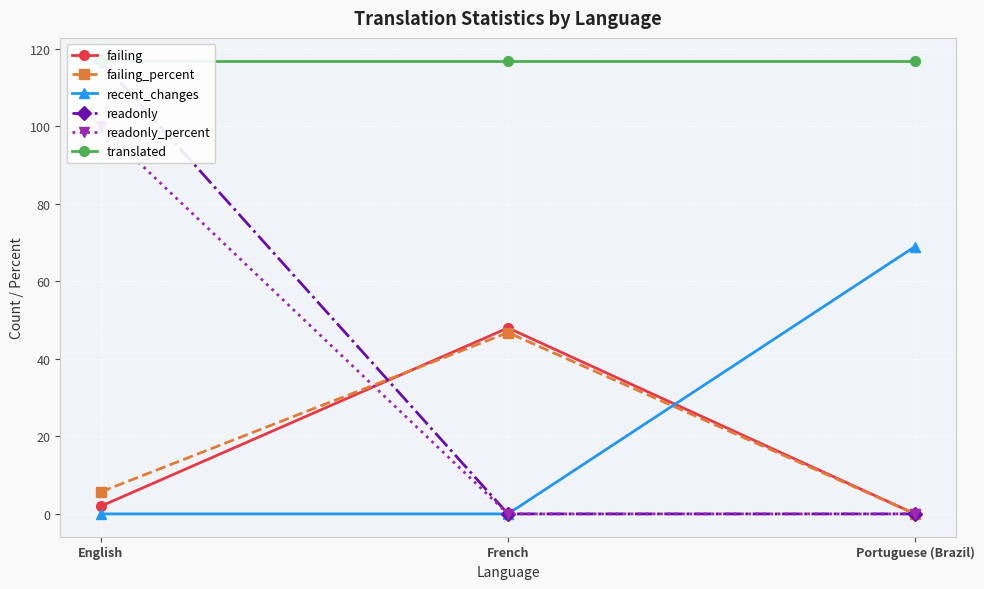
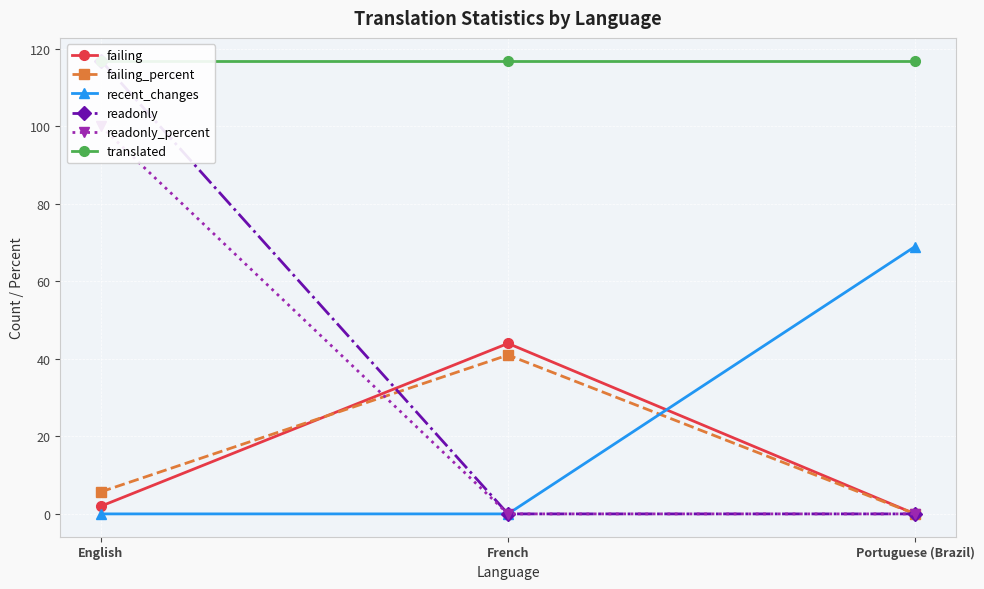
failing, French: 48 -> 44
failing_percent, French: 47 -> 41
